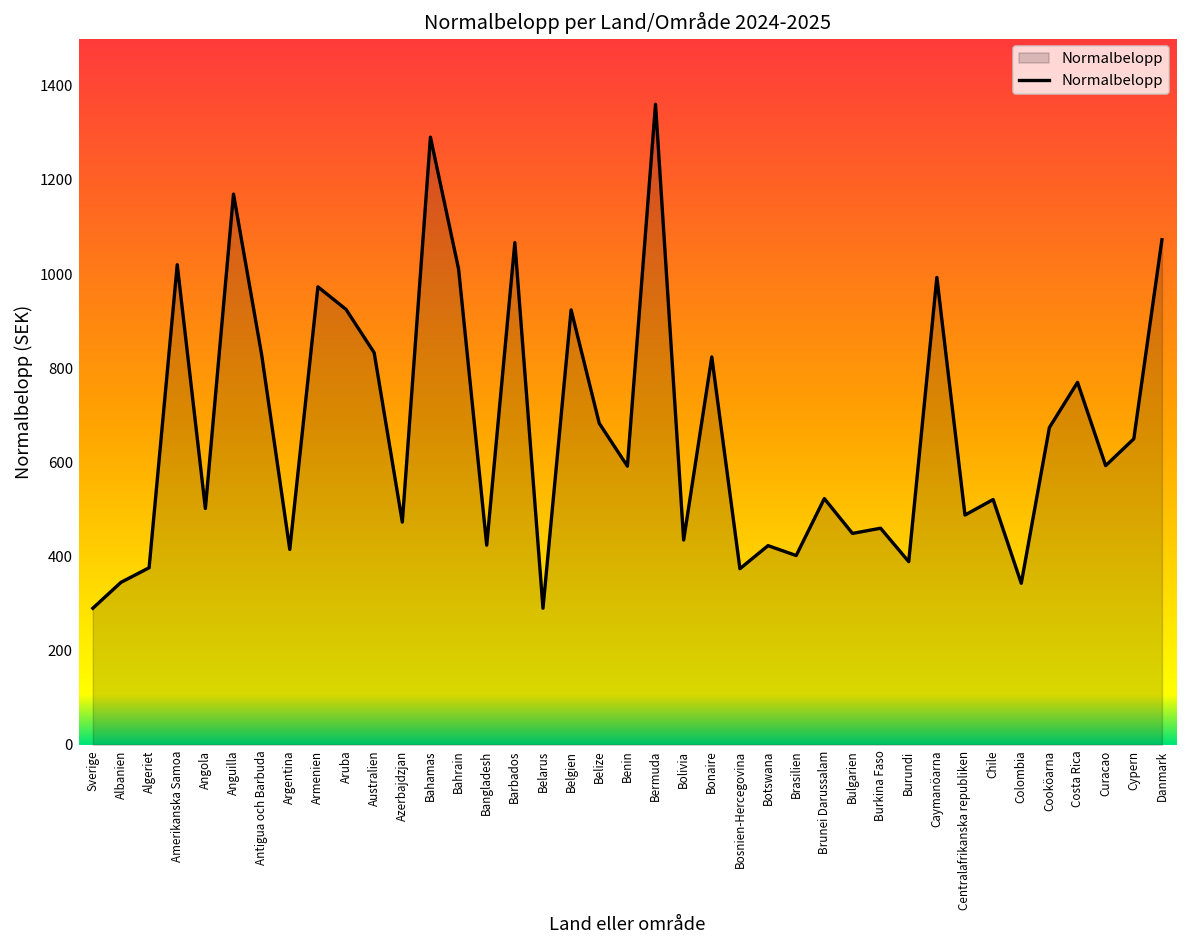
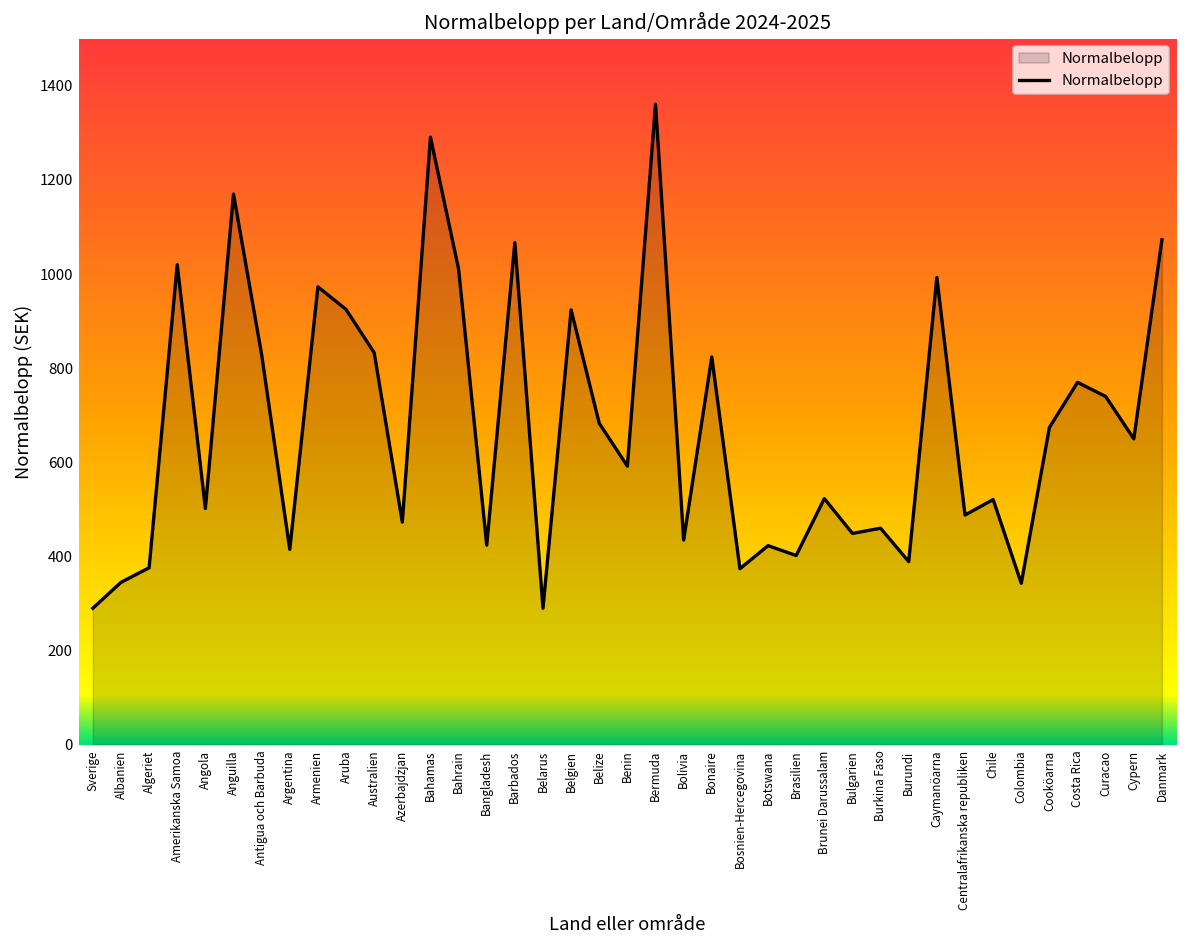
Curacao: 590 -> 740
